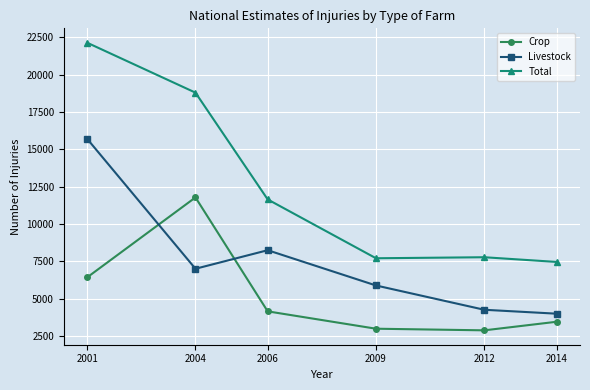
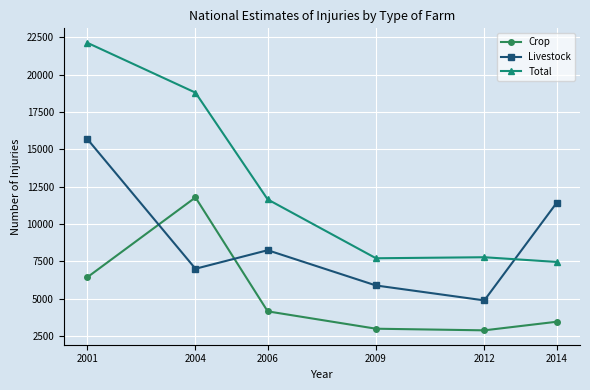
Livestock, 2012: 4300 -> 4900
Livestock, 2014: 4000 -> 11400
